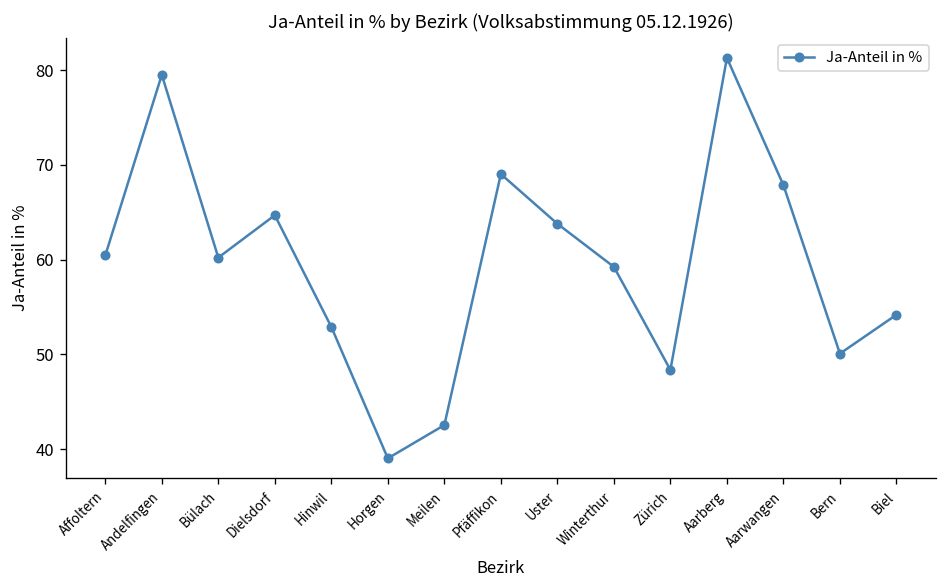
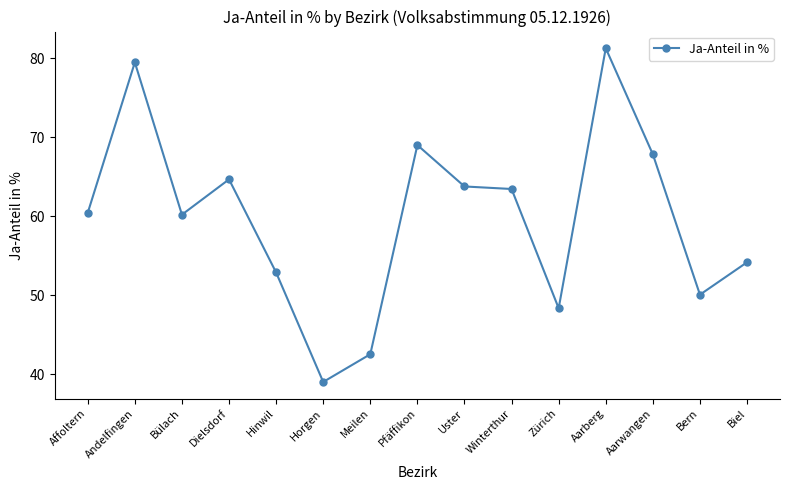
Winterthur: 59 -> 63
